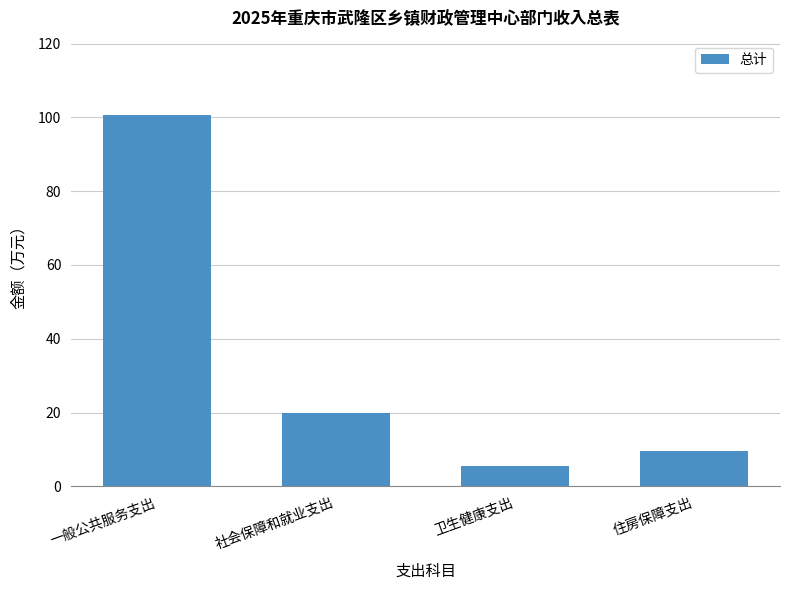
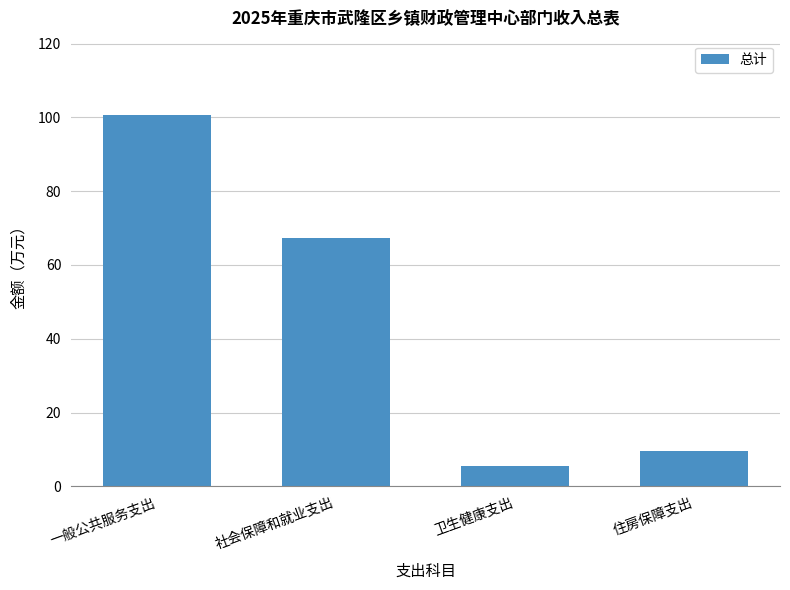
社会保障和就业支出: 20 -> 67
